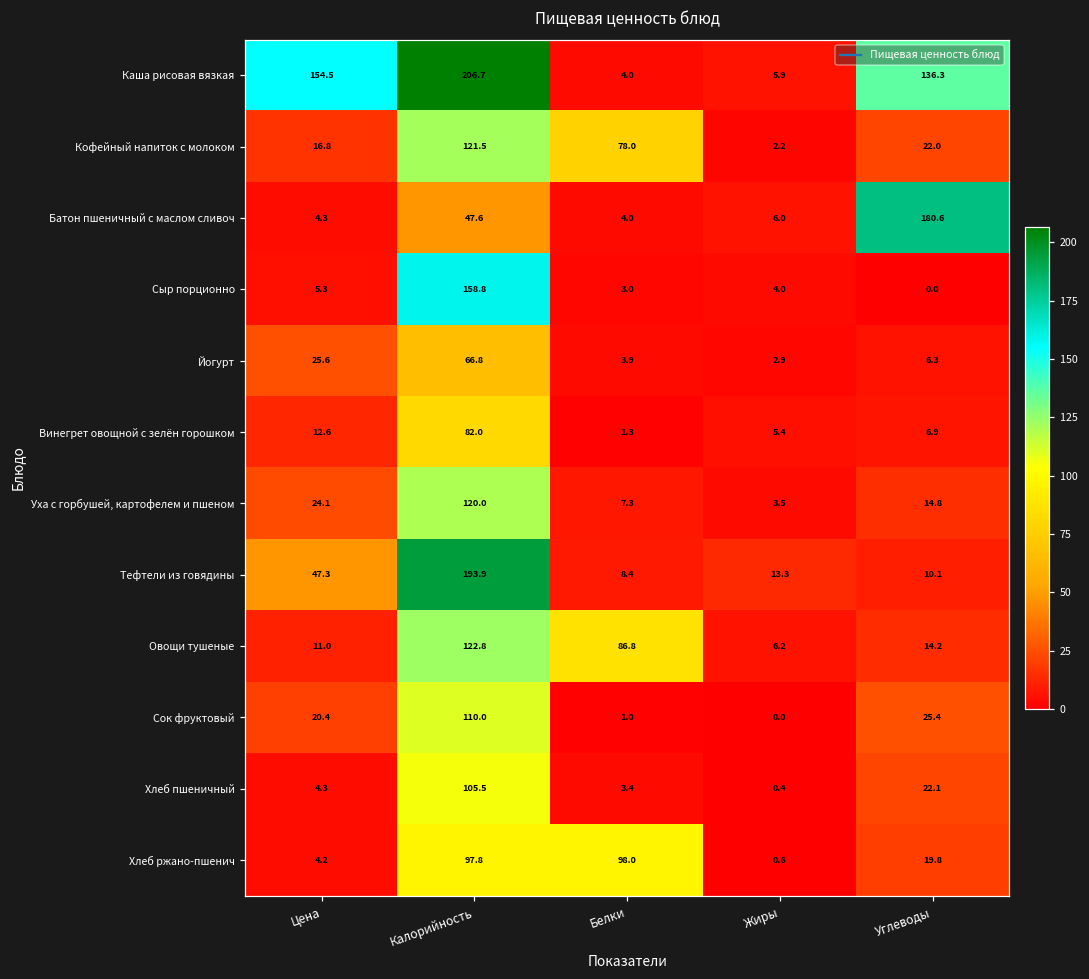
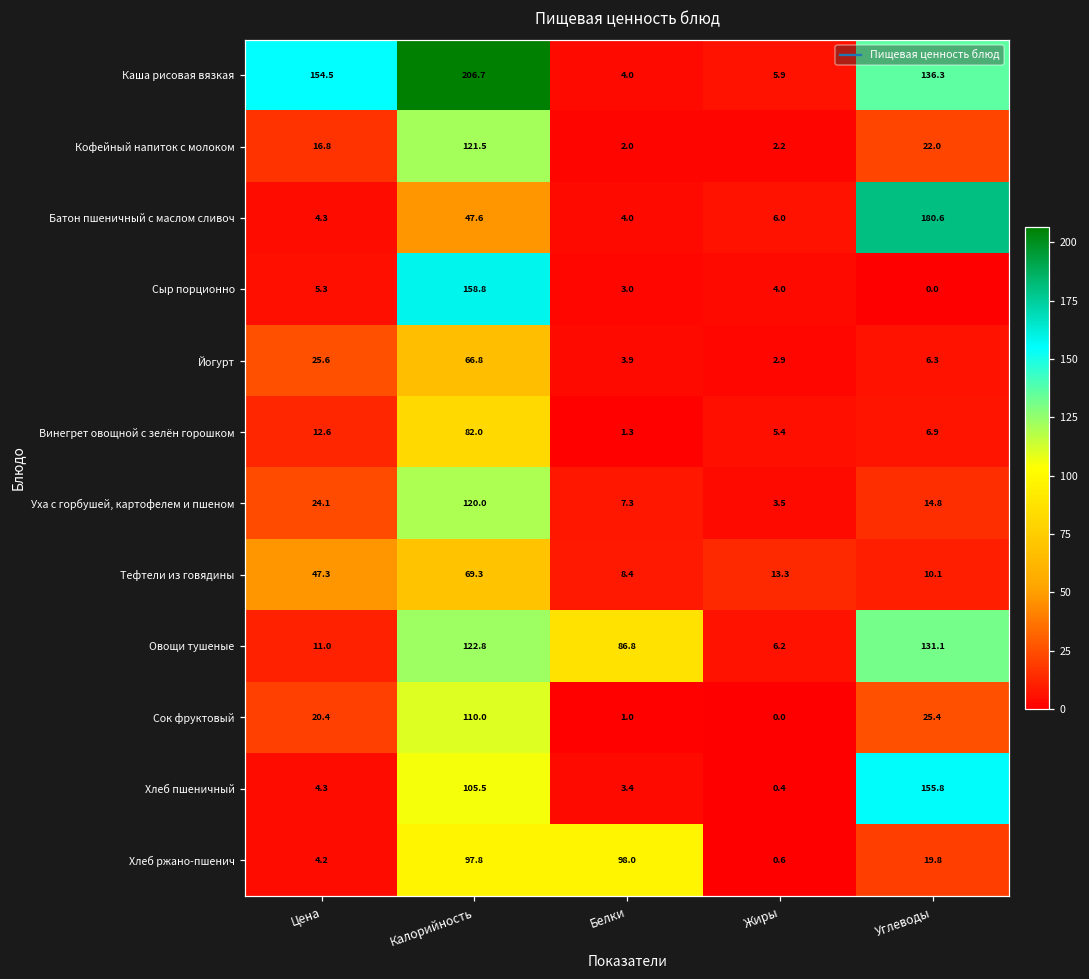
Кофейный напиток с молоком, Белки: 78.0 -> 2.0
Тефтели из говядины, Калорийность: 193.9 -> 69.3
Овощи тушеные, Углеводы: 14.2 -> 131.1
Хлеб пшеничный, Углеводы: 22.1 -> 155.8
